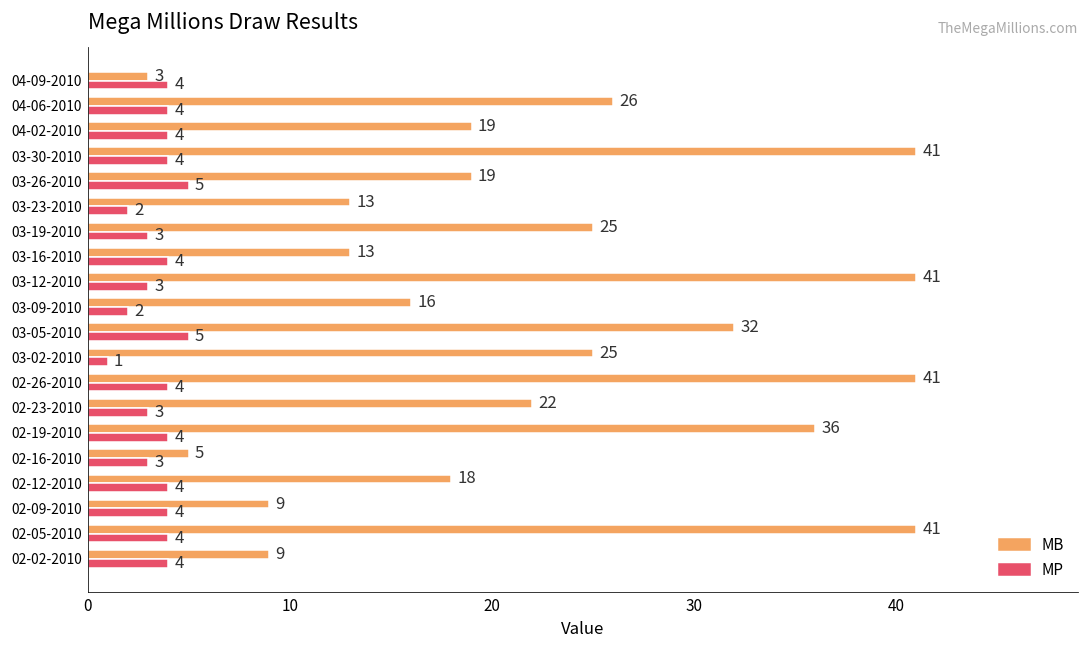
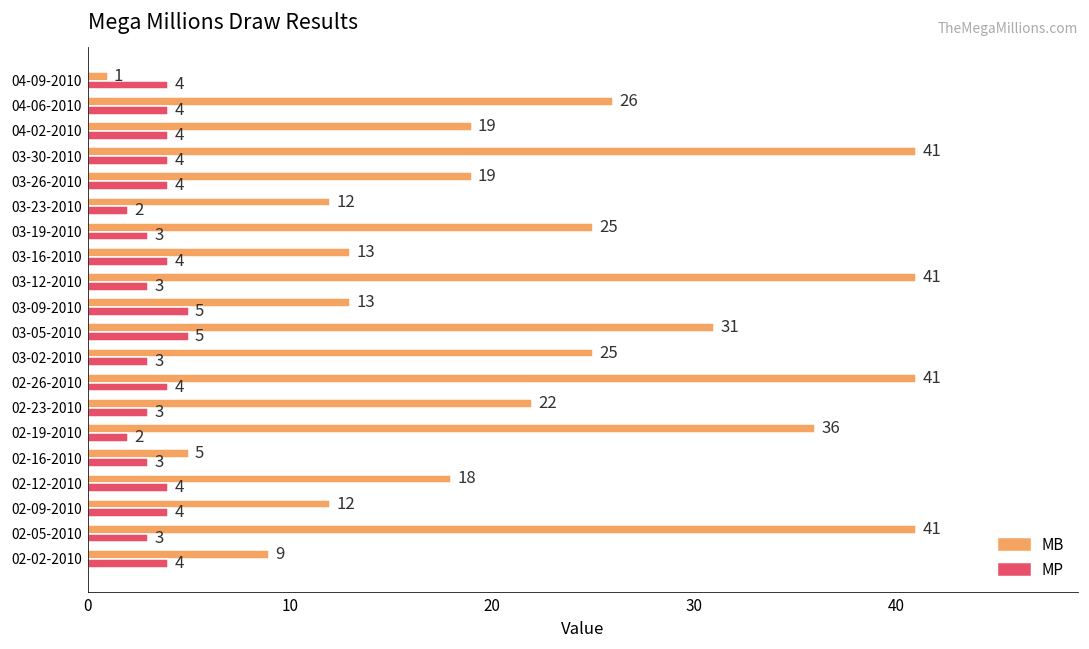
MB, 04-09-2010: 3 -> 1
MP, 03-26-2010: 5 -> 4
MB, 03-23-2010: 13 -> 12
MB, 03-09-2010: 16 -> 13
MP, 03-09-2010: 2 -> 5
MB, 03-05-2010: 32 -> 31
MP, 03-02-2010: 1 -> 3
MP, 02-19-2010: 4 -> 2
MB, 02-09-2010: 9 -> 12
MP, 02-05-2010: 4 -> 3
